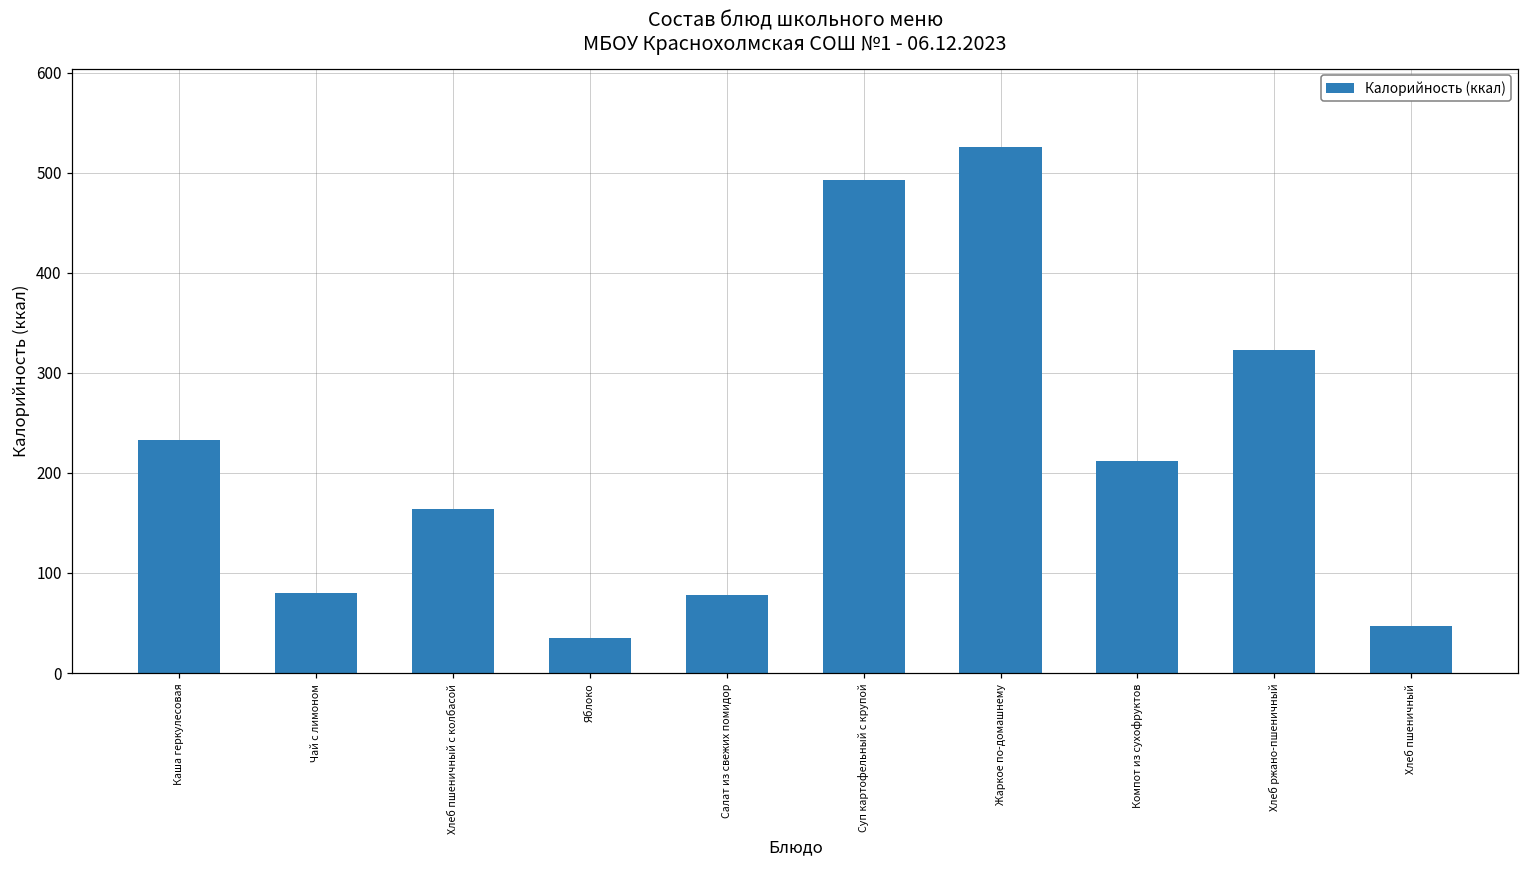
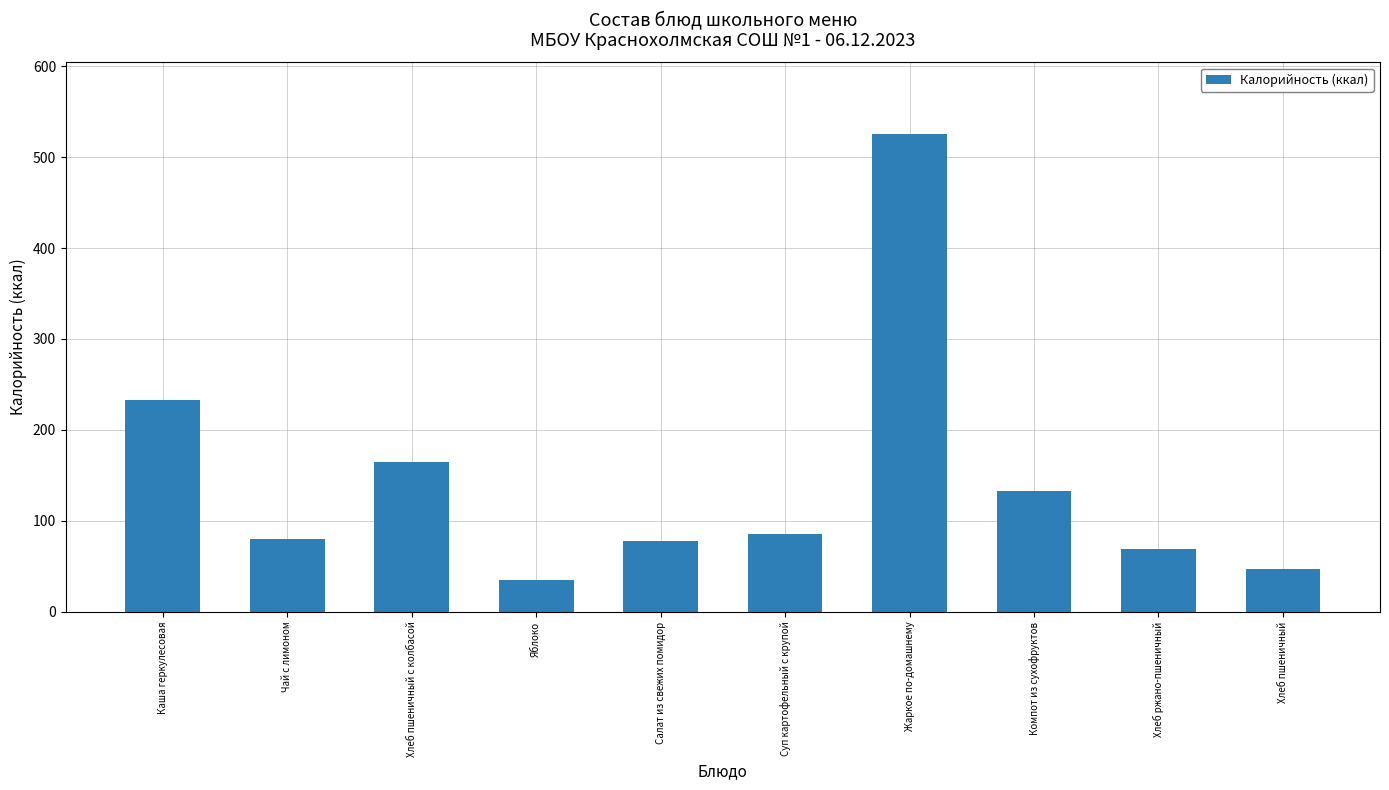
Суп картофельный с крупой: 490 -> 90
Компот из сухофруктов: 210 -> 130
Хлеб ржано-пшеничный: 320 -> 70
